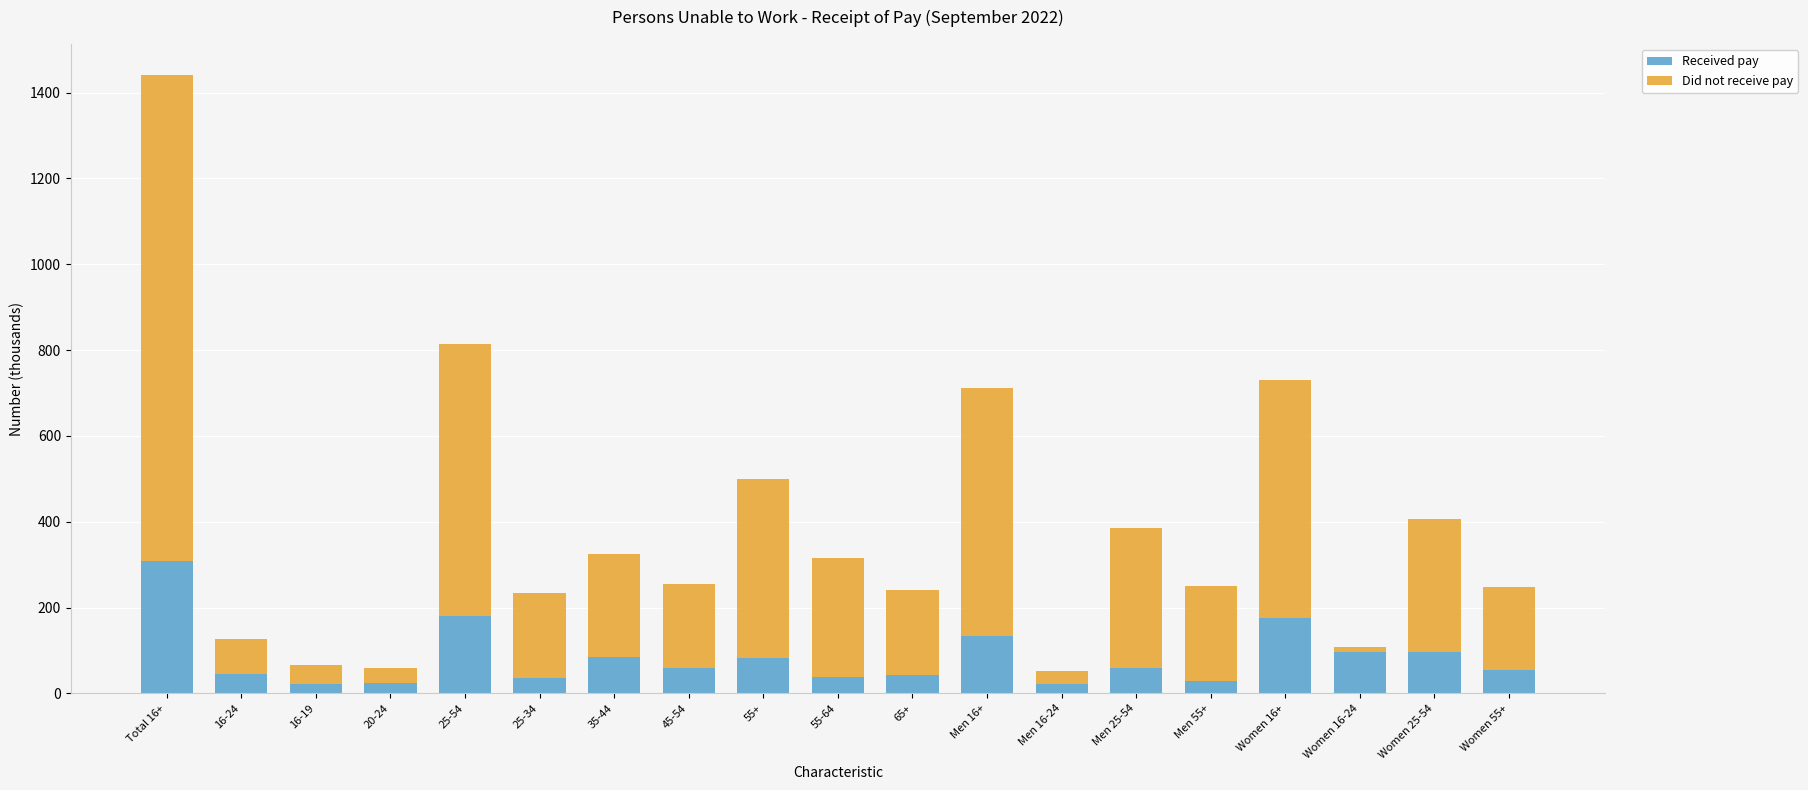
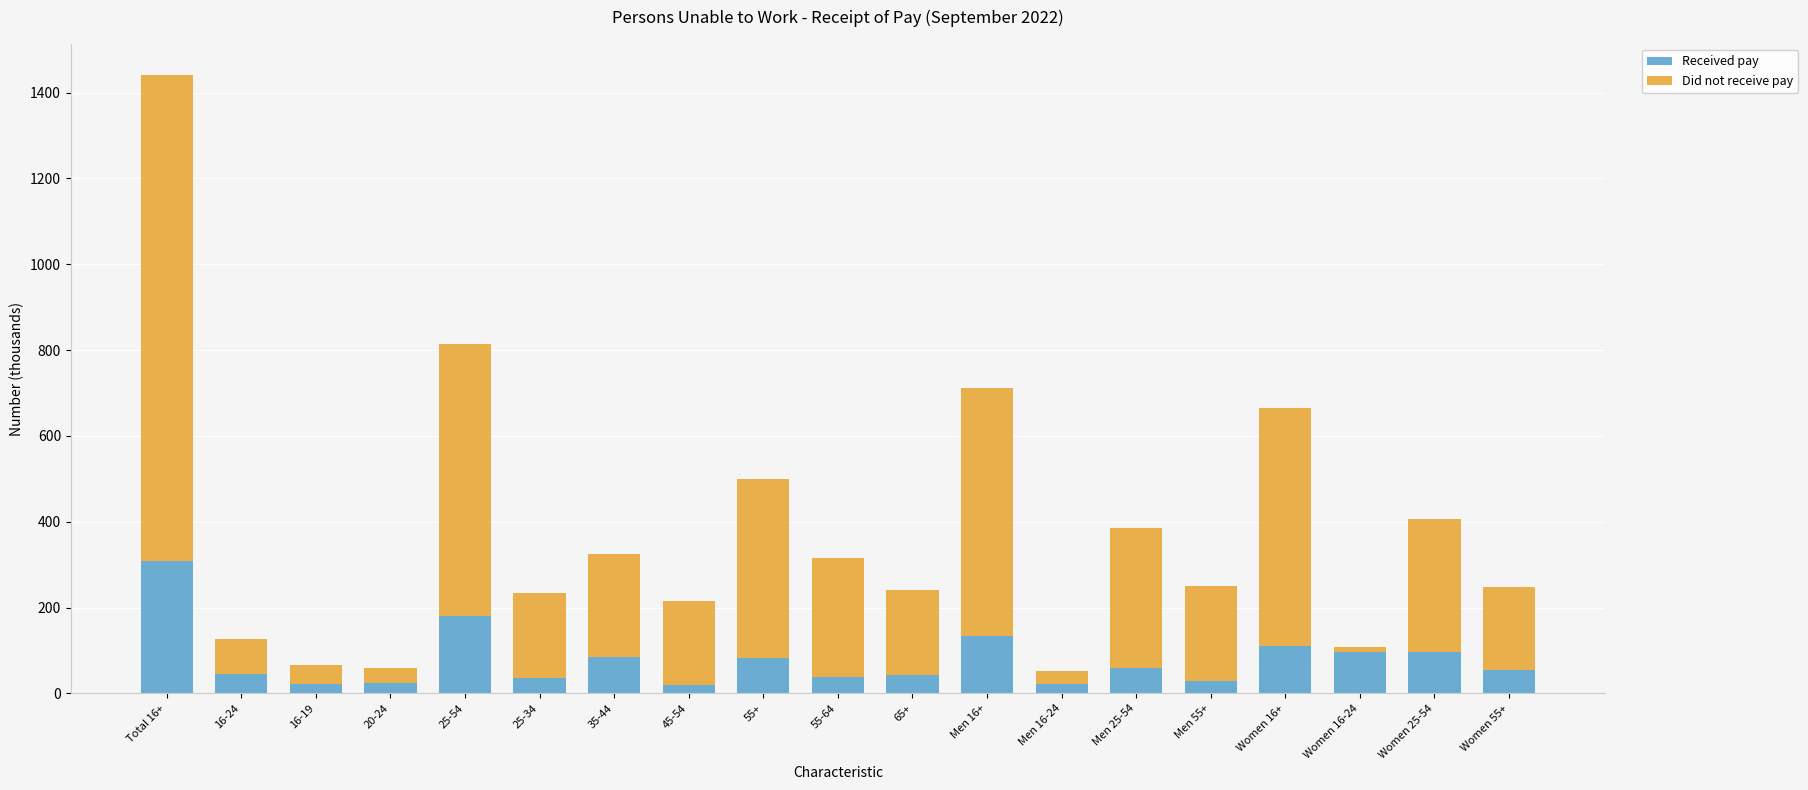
Received pay, 45-54: 60 -> 20
Received pay, Women 16+: 180 -> 110
